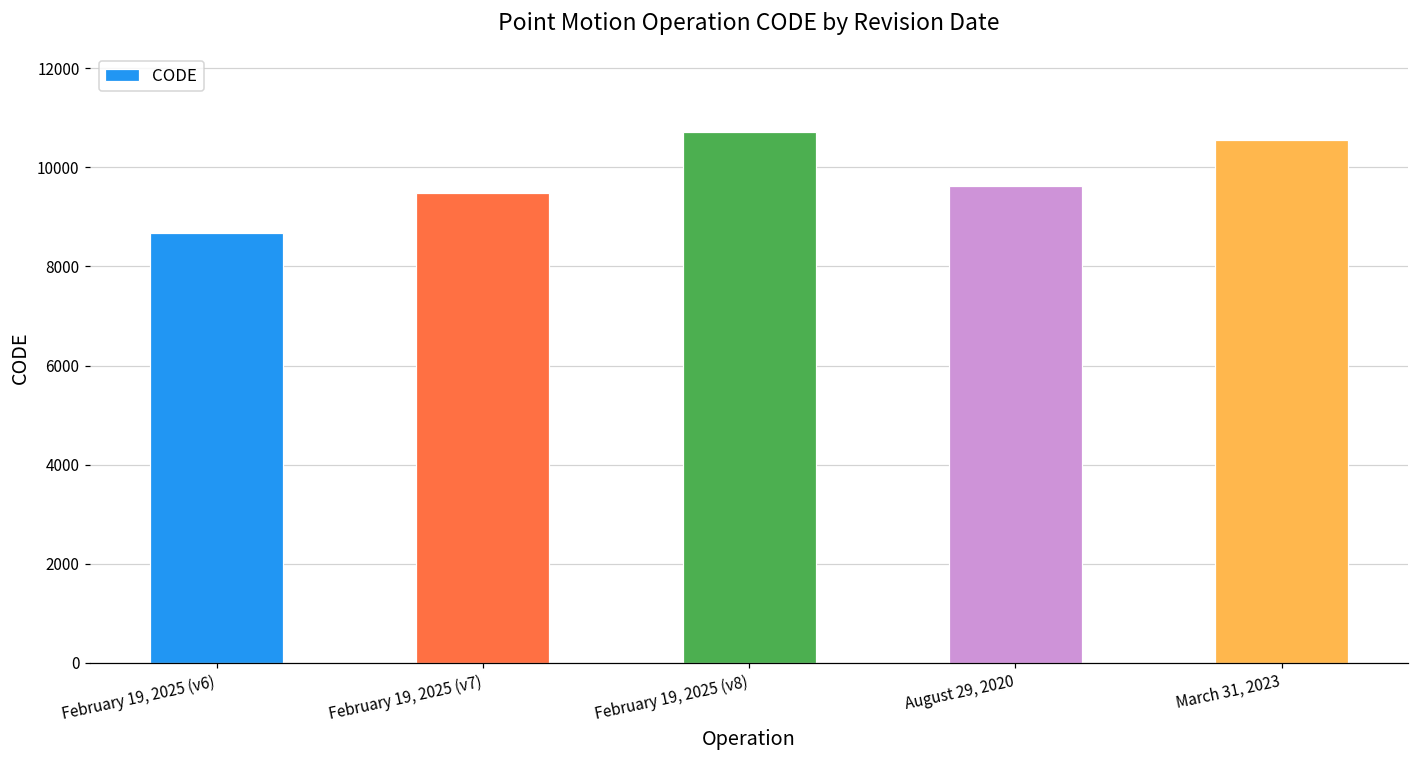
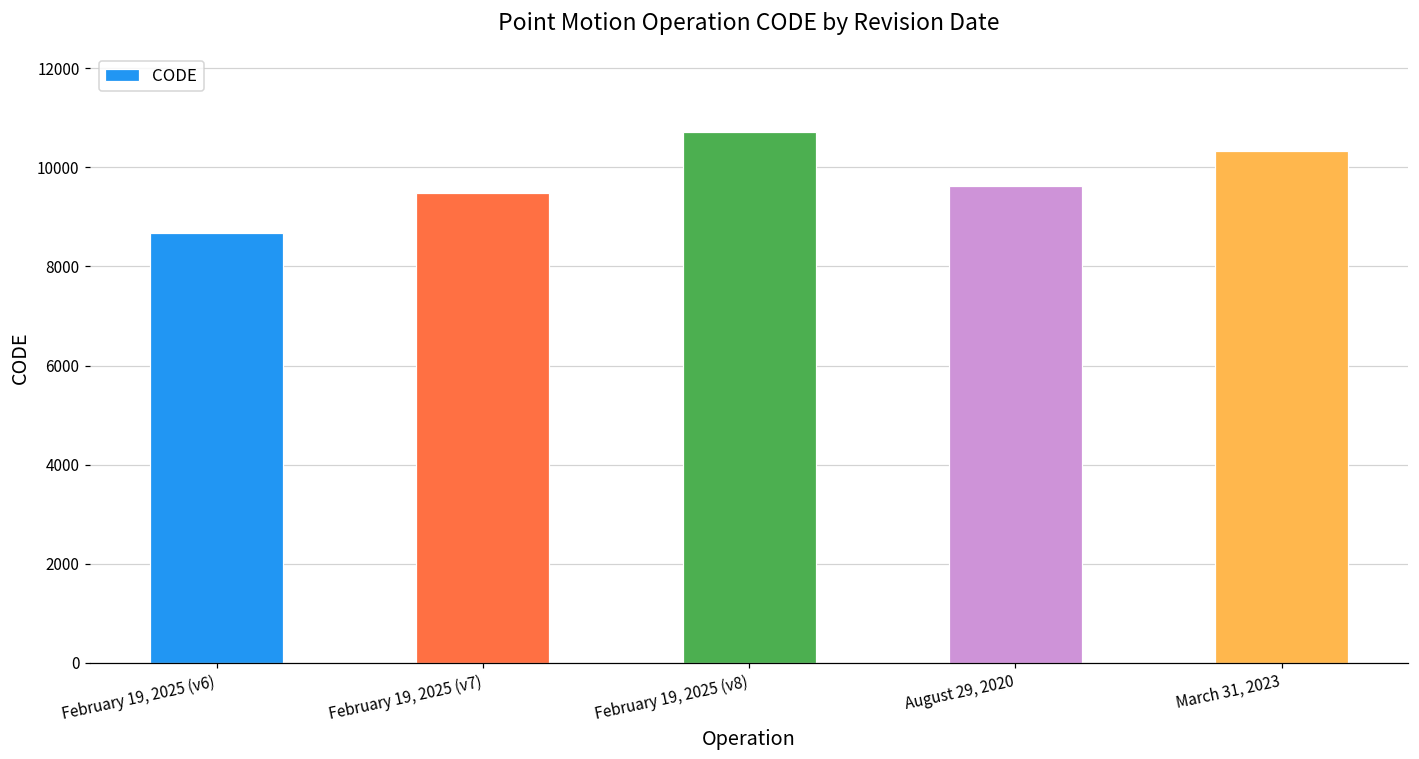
March 31, 2023: 10600 -> 10300
